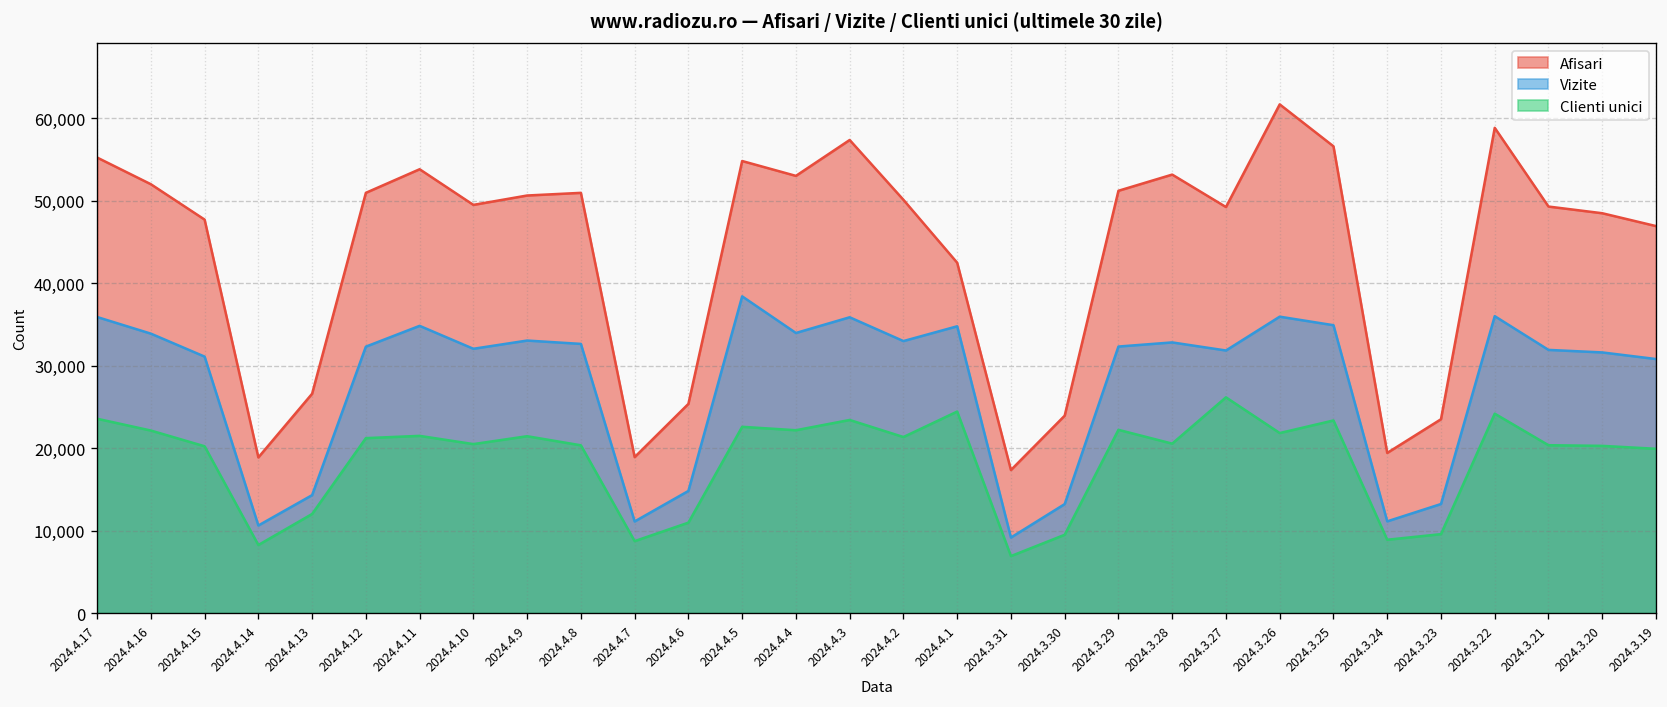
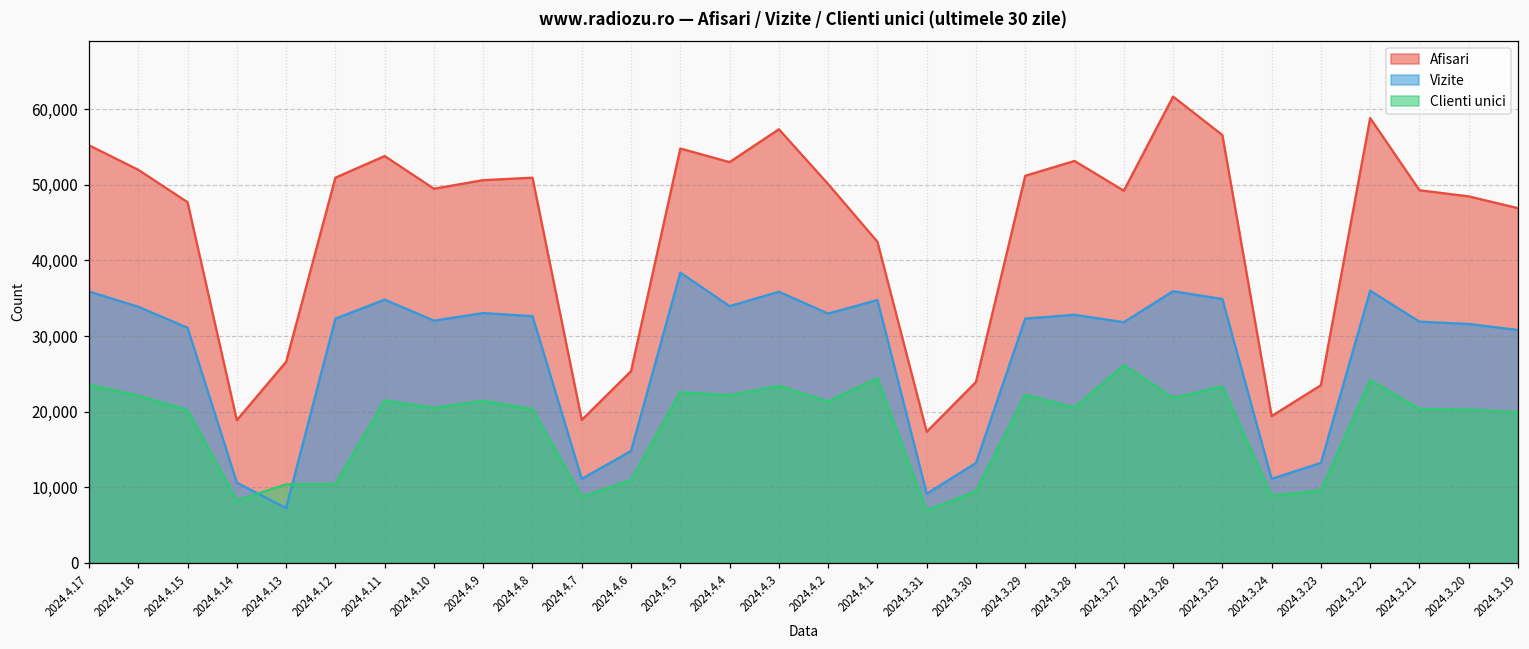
Vizite, 2024.4.13: 14,000 -> 7,000
Clienti unici, 2024.4.13: 12,000 -> 10,000
Clienti unici, 2024.4.12: 21,000 -> 10,000
